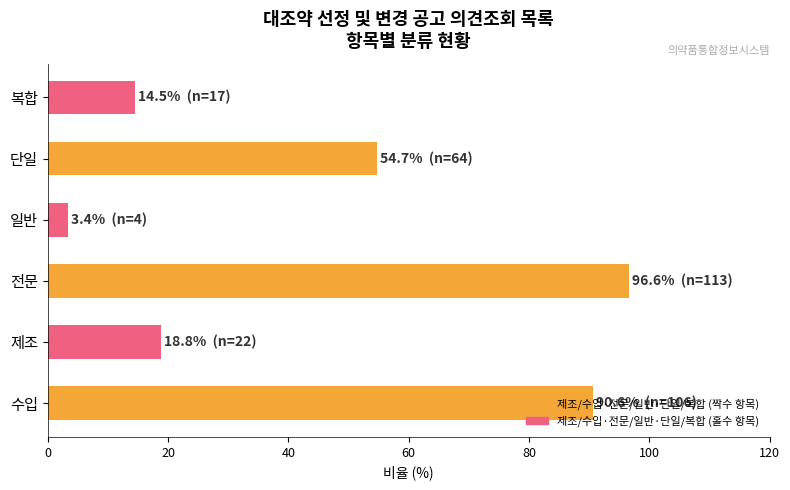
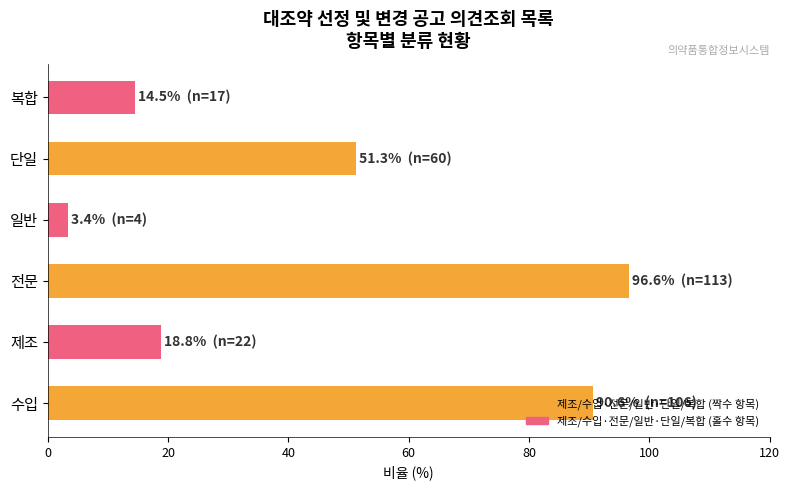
단일: 54.7% (n=64) -> 51.3% (n=60)
